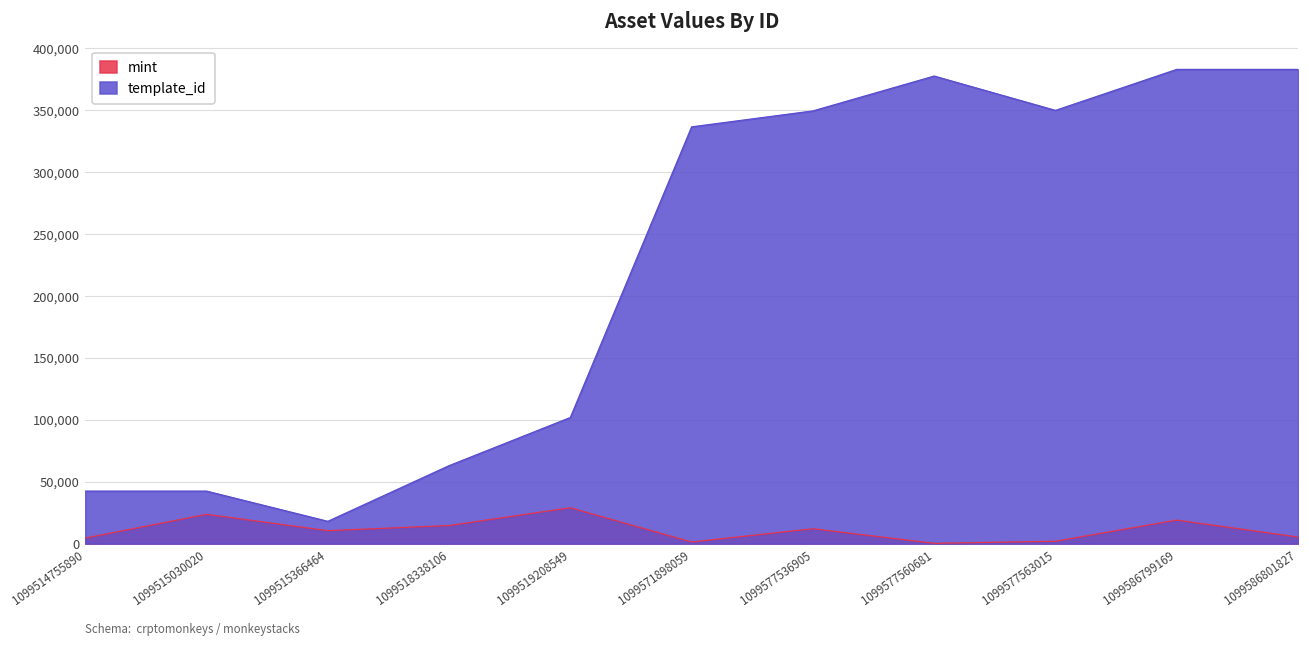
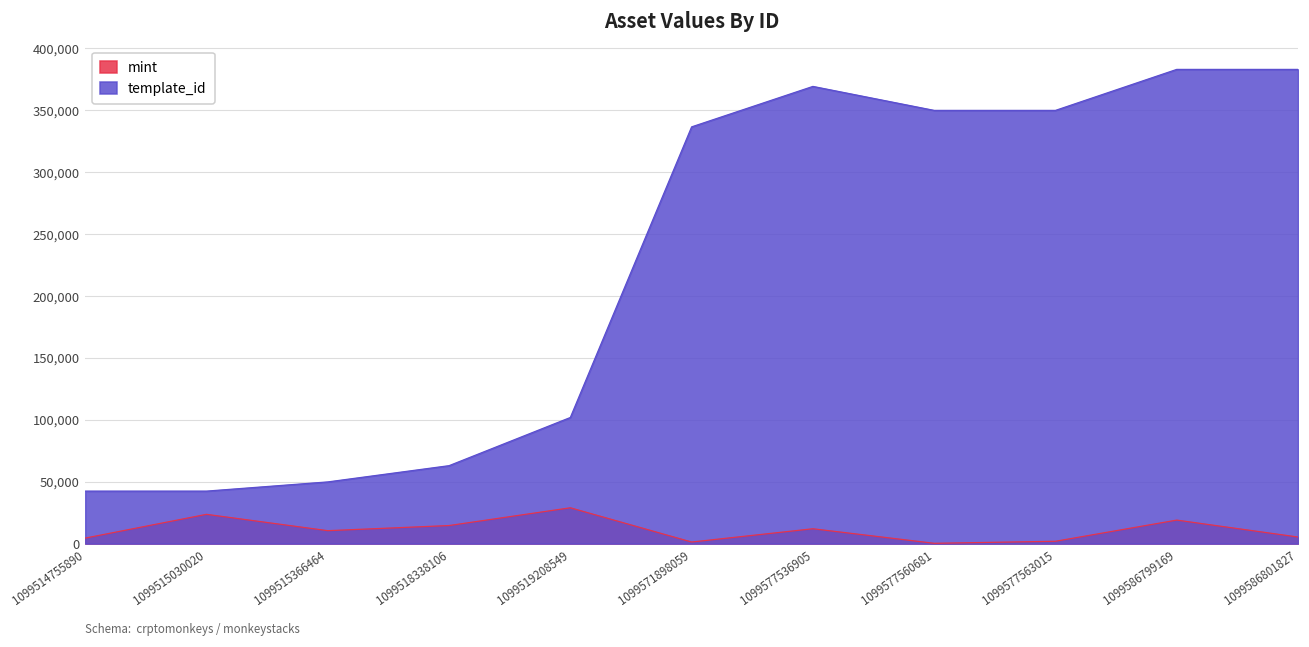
template_id, 1099515366464: 18,000 -> 50,000
template_id, 1099577536905: 350,000 -> 369,000
template_id, 1099577560681: 378,000 -> 350,000
